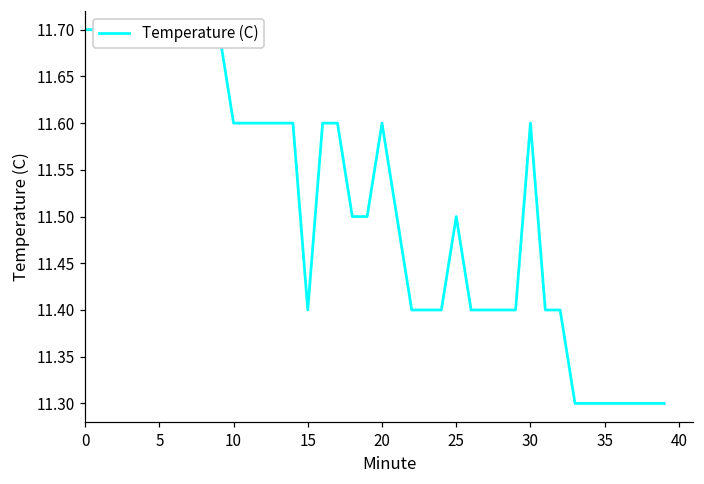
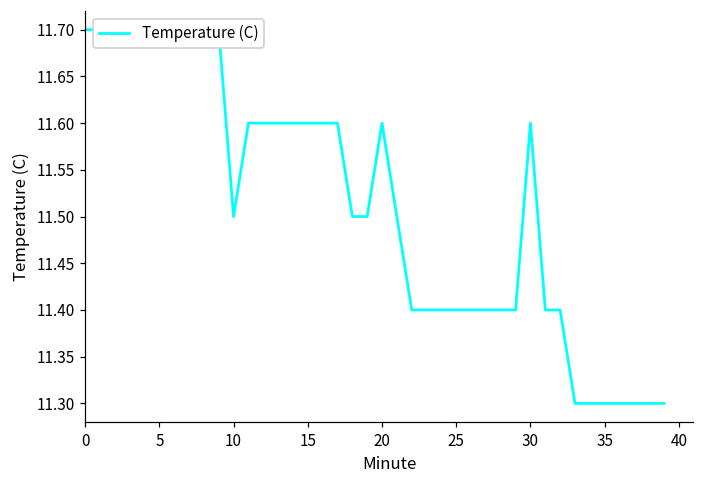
10: 11.6 -> 11.5
15: 11.4 -> 11.6
25: 11.5 -> 11.4
